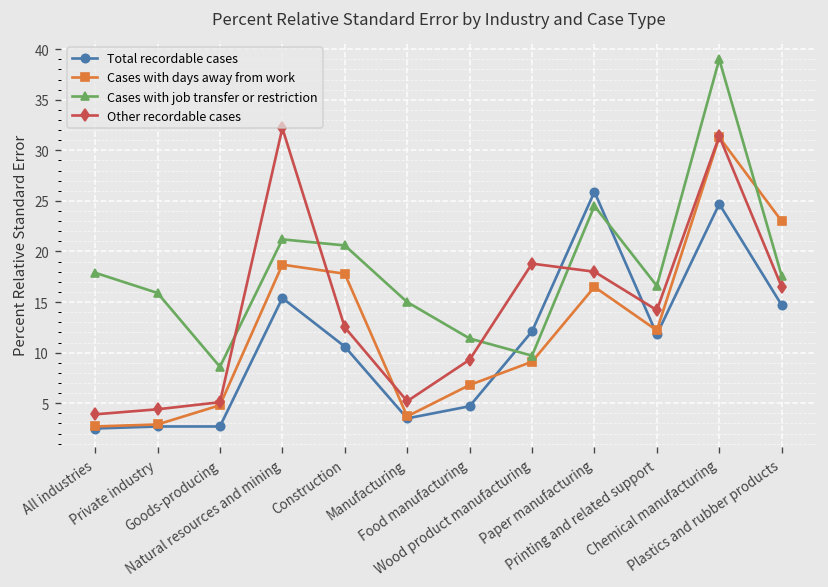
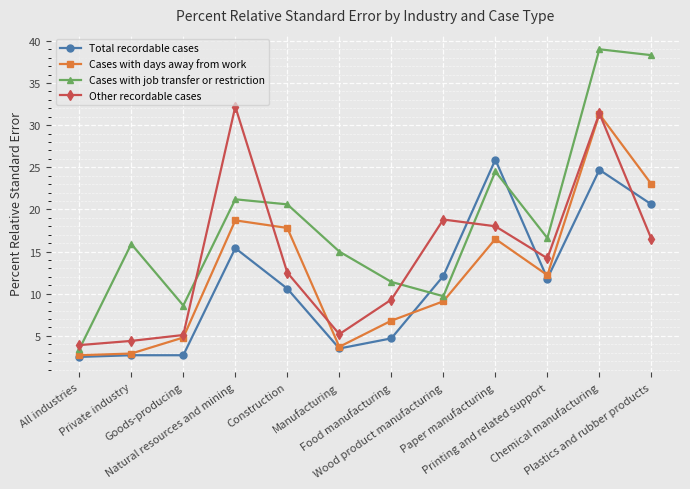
Cases with job transfer or restriction, All industries: 18 -> 3
Total recordable cases, Plastics and rubber products: 15 -> 21
Cases with job transfer or restriction, Plastics and rubber products: 18 -> 38
